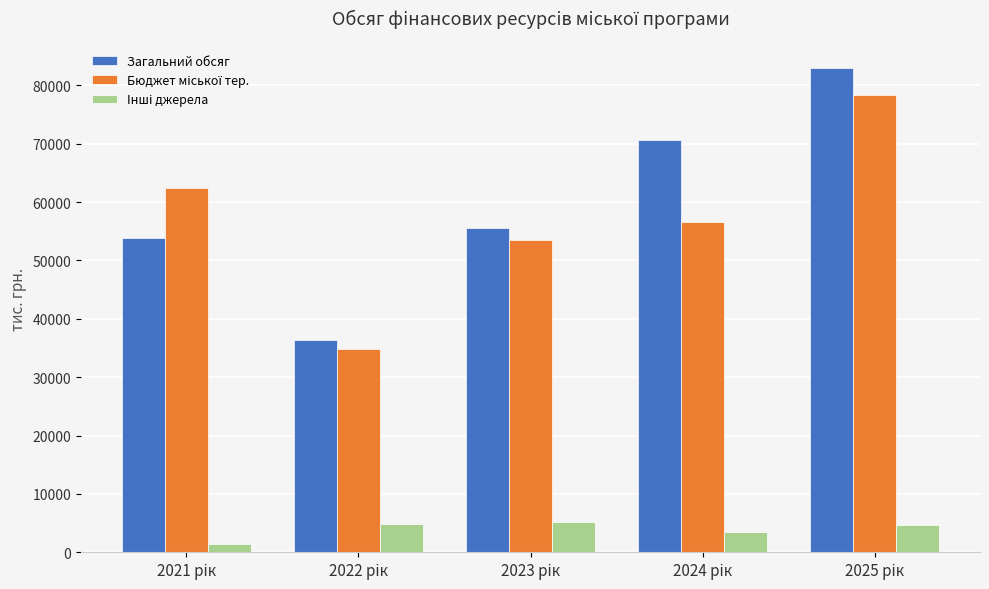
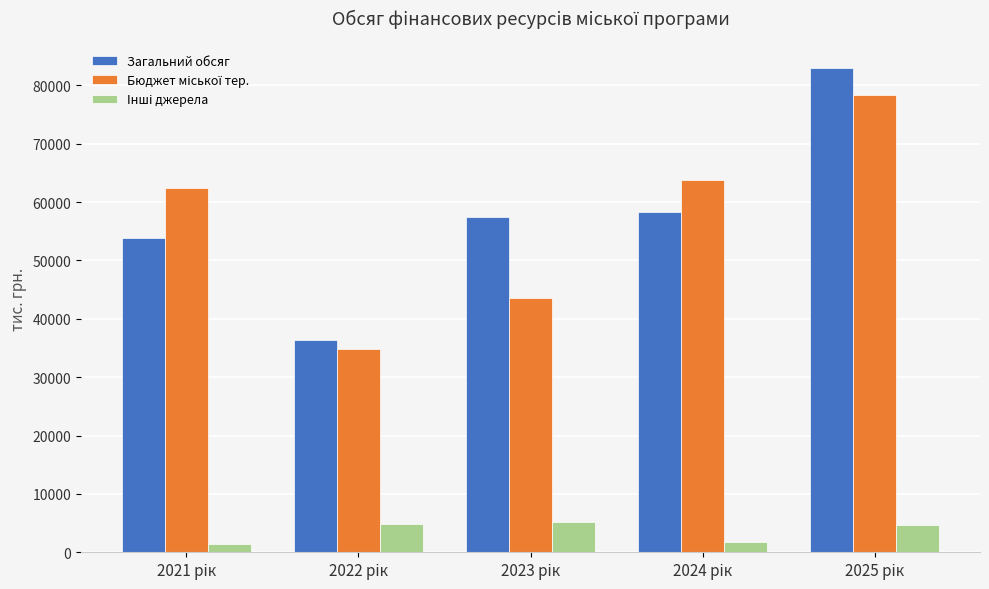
Загальний обсяг, 2023 рік: 56000 -> 57000
Бюджет міської тер., 2023 рік: 54000 -> 44000
Загальний обсяг, 2024 рік: 71000 -> 58000
Бюджет міської тер., 2024 рік: 57000 -> 64000
Інші джерела, 2024 рік: 3000 -> 2000
